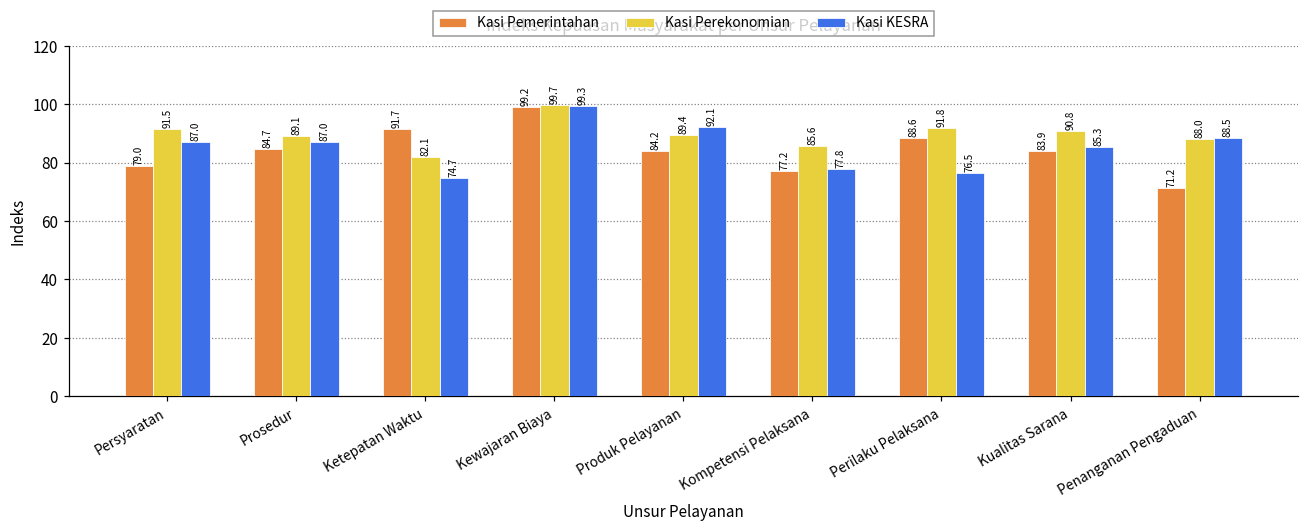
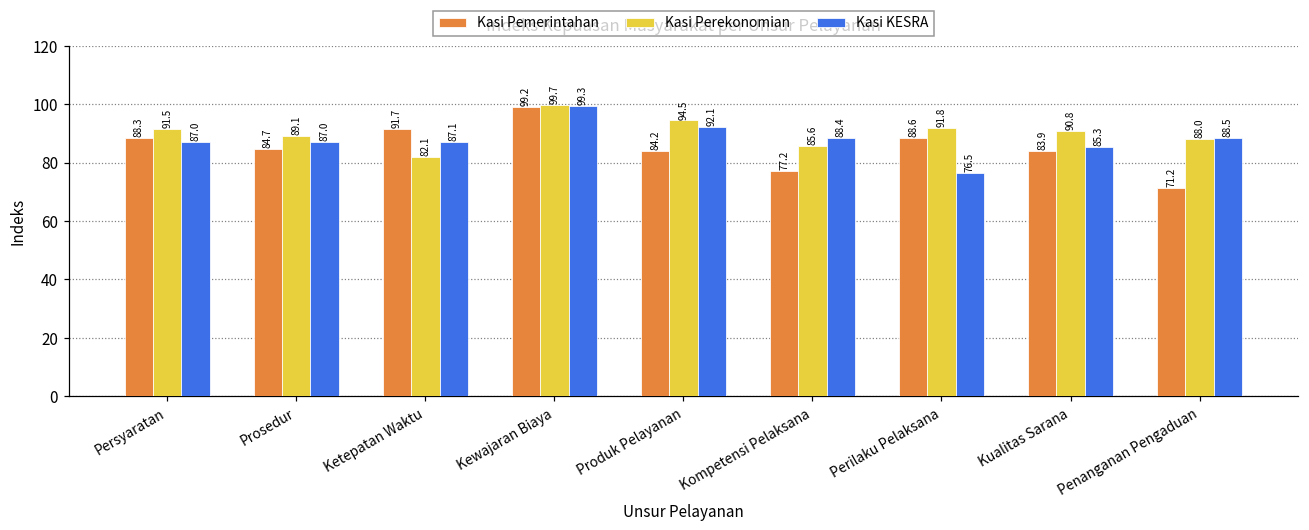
Kasi Pemerintahan, Persyaratan: 79.0 -> 88.3
Kasi KESRA, Ketepatan Waktu: 74.7 -> 87.1
Kasi Perekonomian, Produk Pelayanan: 89.4 -> 94.5
Kasi KESRA, Kompetensi Pelaksana: 77.8 -> 88.4
